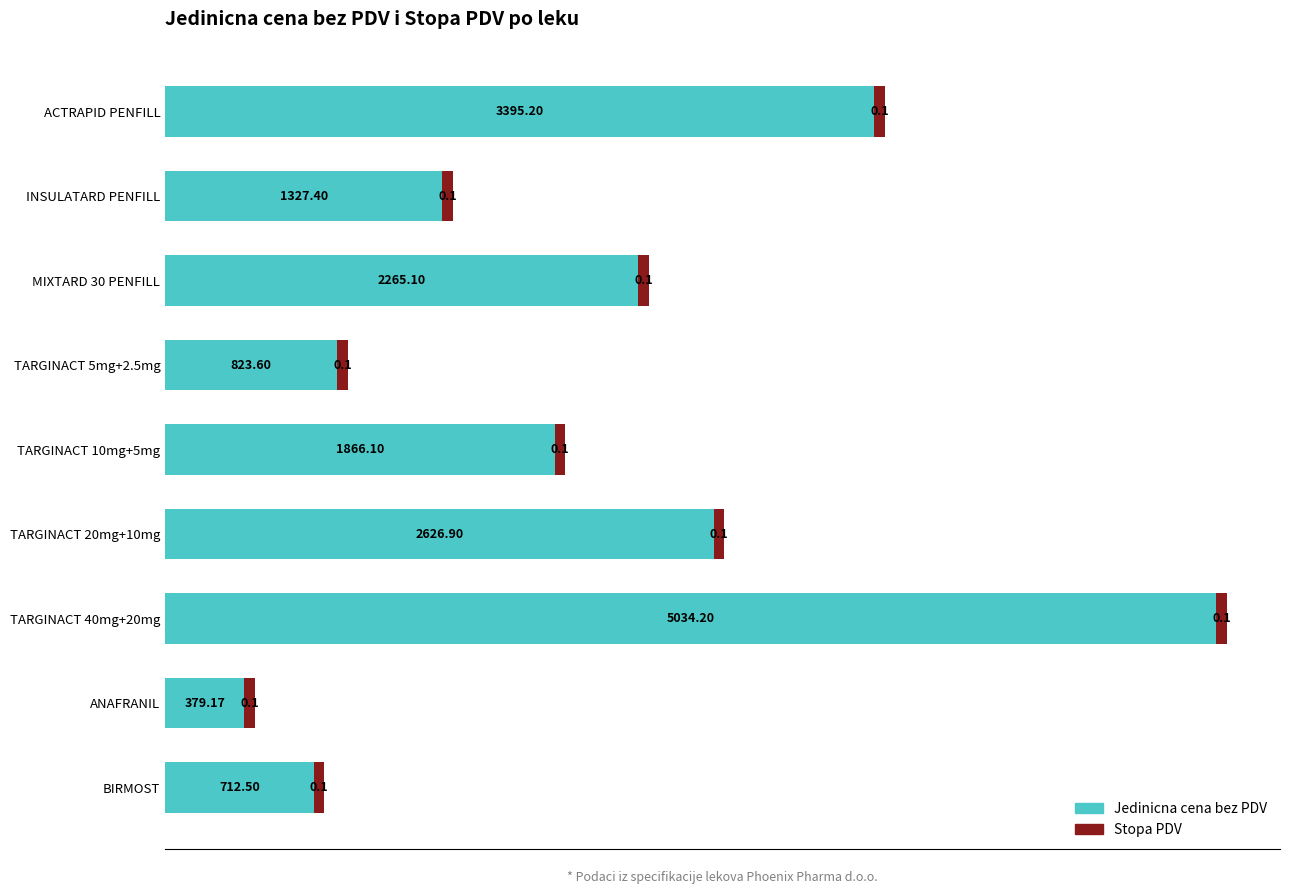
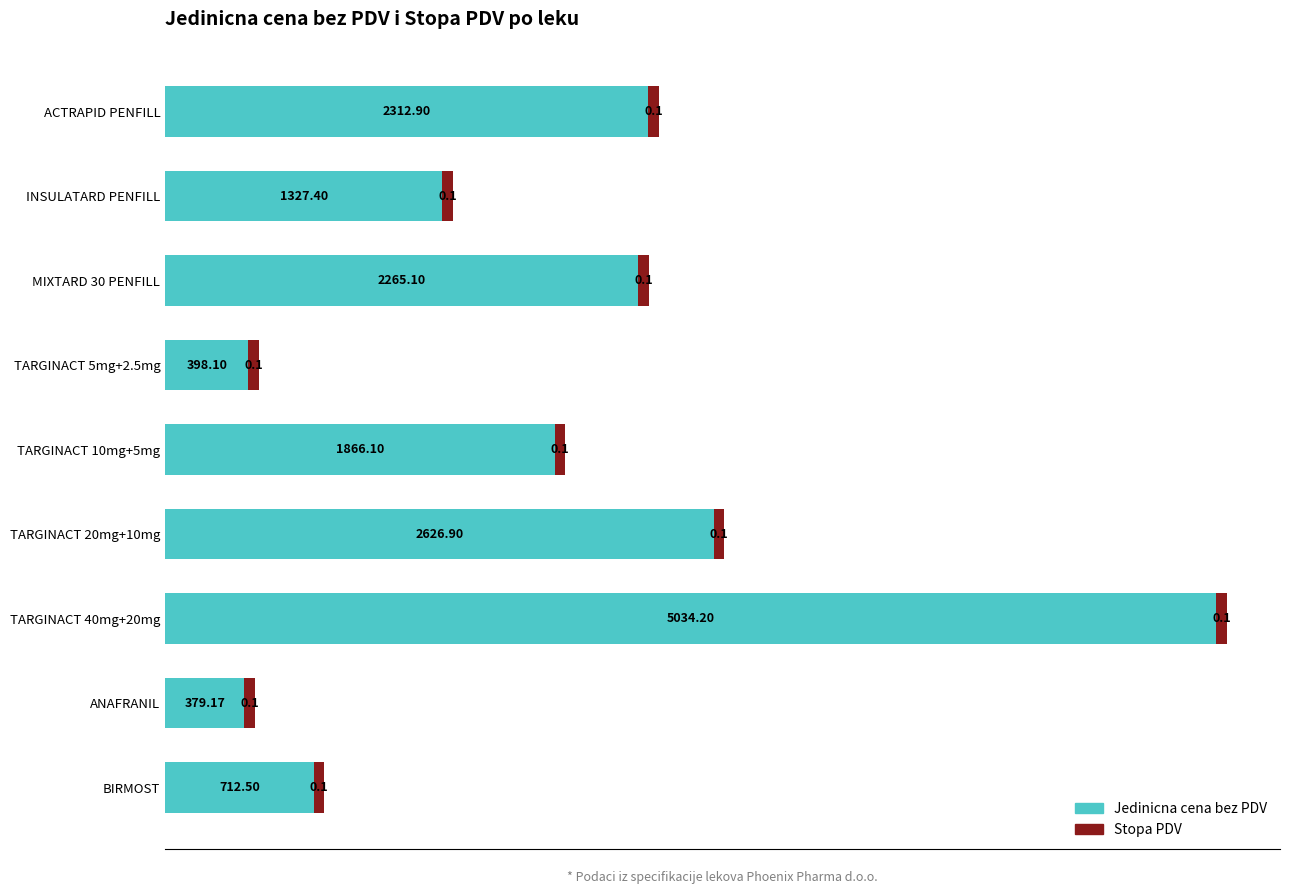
Jedinicna cena bez PDV, ACTRAPID PENFILL: 3395.20 -> 2312.90
Jedinicna cena bez PDV, TARGINACT 5mg+2.5mg: 823.60 -> 398.10
